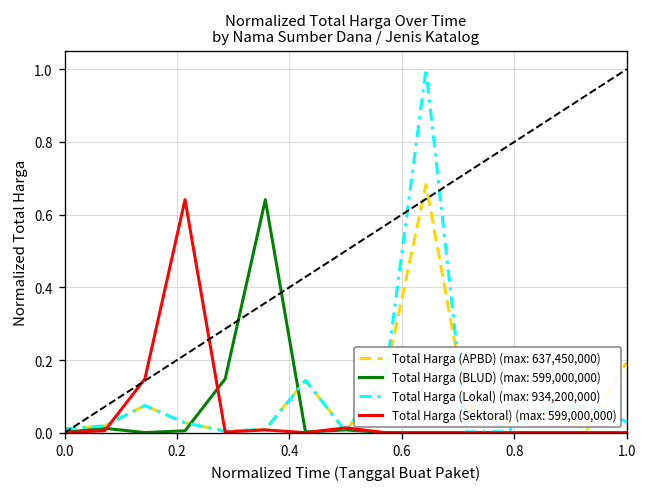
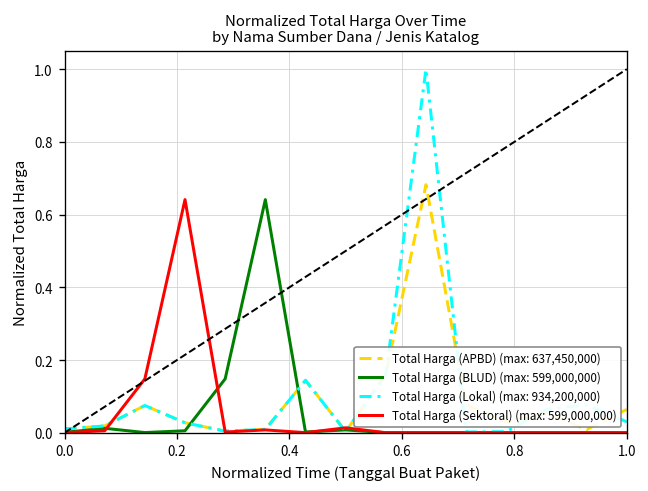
Total Harga (APBD) (max: 637,450,000), 1.0: 0.19 -> 0.06
